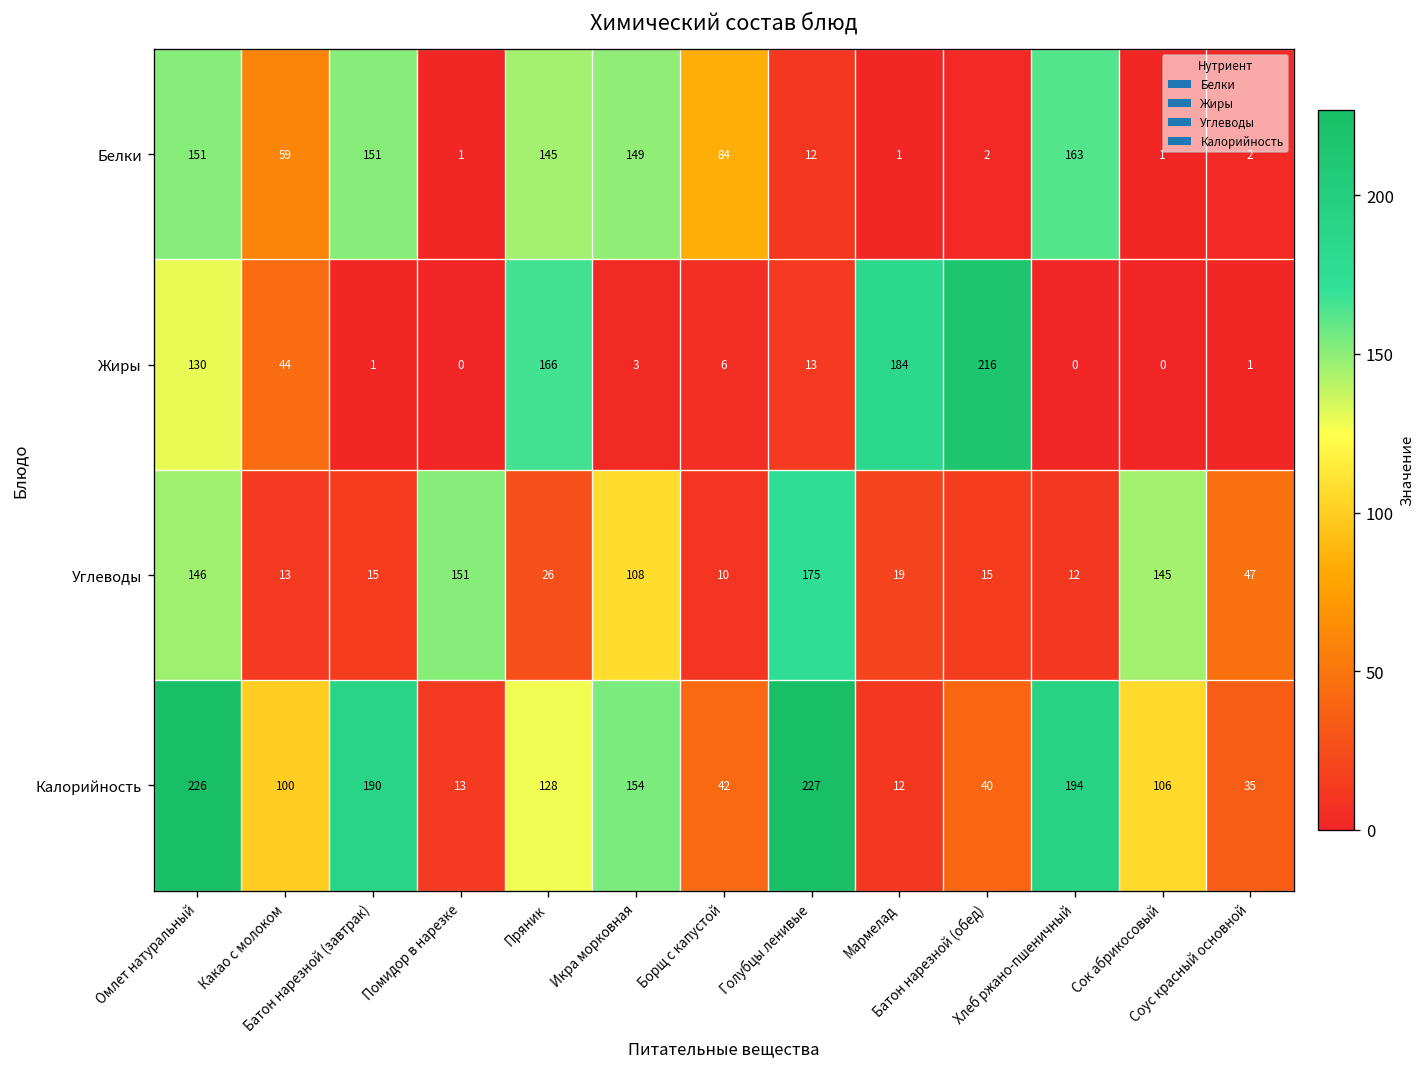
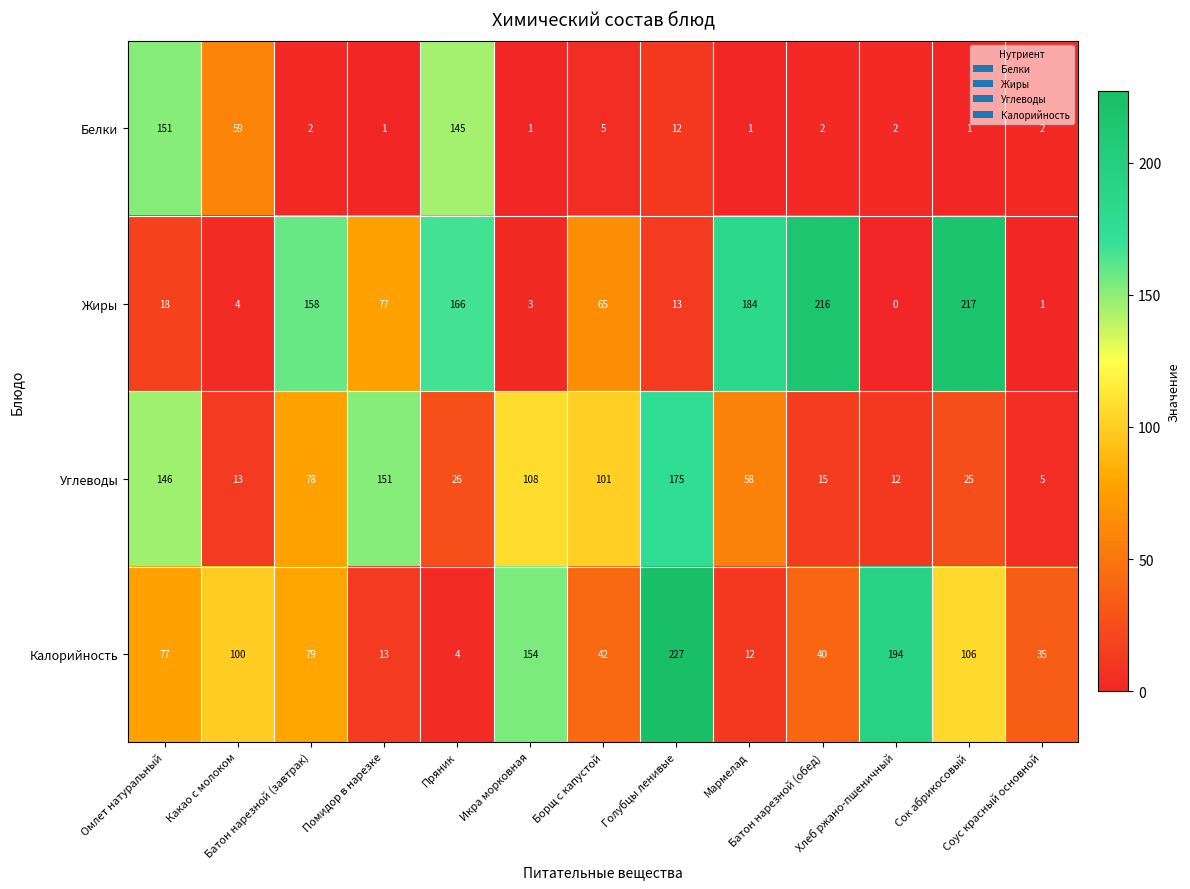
Белки, Батон нарезной (завтрак): 151 -> 2
Белки, Икра морковная: 149 -> 1
Белки, Борщ с капустой: 84 -> 5
Белки, Хлеб ржано-пшеничный: 163 -> 2
Жиры, Омлет натуральный: 130 -> 18
Жиры, Какао с молоком: 44 -> 4
Жиры, Батон нарезной (завтрак): 1 -> 158
Жиры, Помидор в нарезке: 0 -> 77
Жиры, Борщ с капустой: 6 -> 65
Жиры, Сок абрикосовый: 0 -> 217
Углеводы, Батон нарезной (завтрак): 15 -> 78
Углеводы, Борщ с капустой: 10 -> 101
Углеводы, Мармелад: 19 -> 58
Углеводы, Сок абрикосовый: 145 -> 25
Углеводы, Соус красный основной: 47 -> 5
Калорийность, Омлет натуральный: 226 -> 77
Калорийность, Батон нарезной (завтрак): 190 -> 79
Калорийность, Пряник: 128 -> 4
